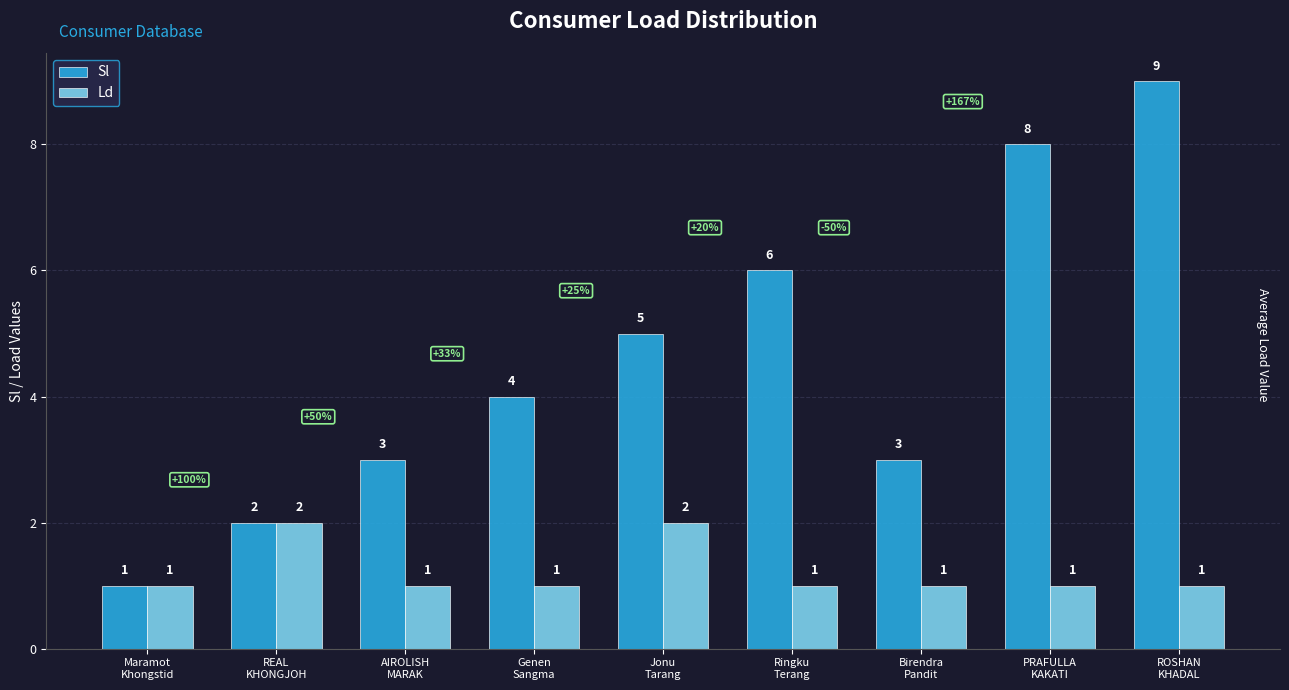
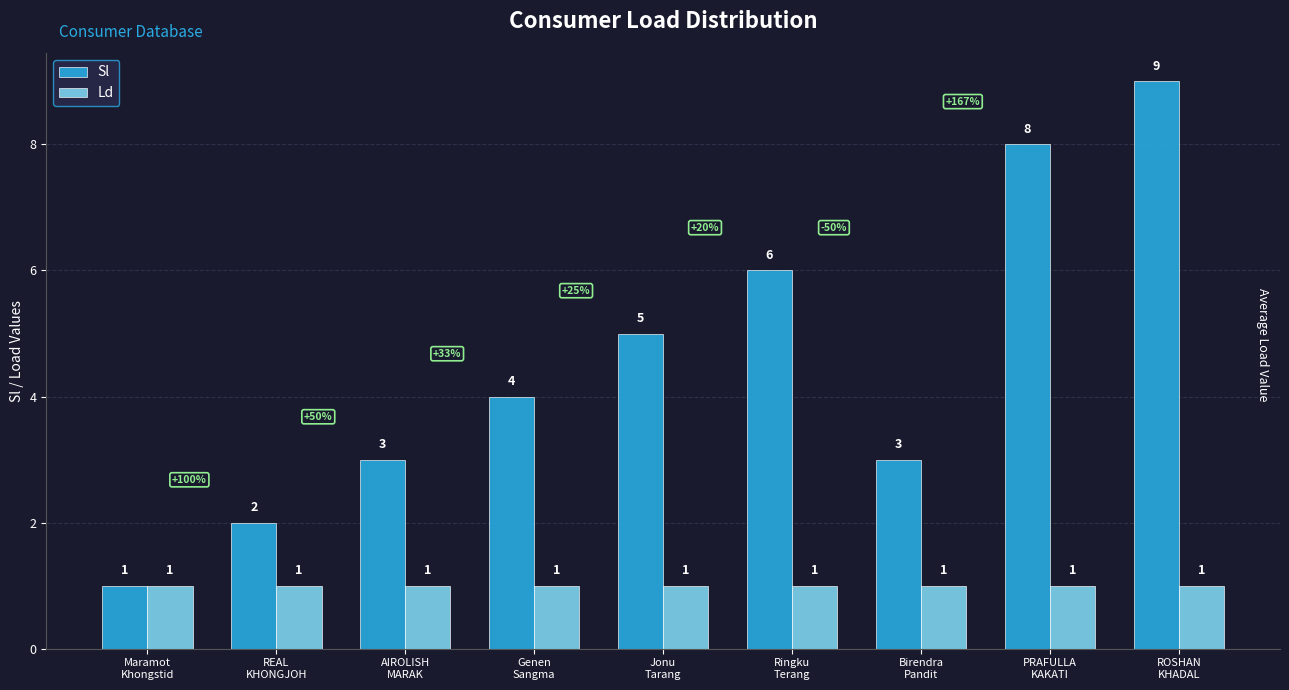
Ld, REAL KHONGJOH: 2 -> 1
Ld, Jonu Tarang: 2 -> 1
